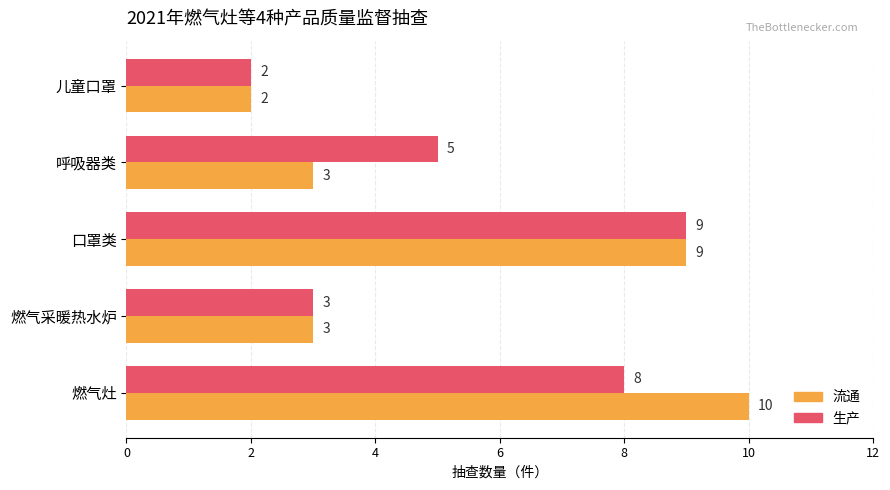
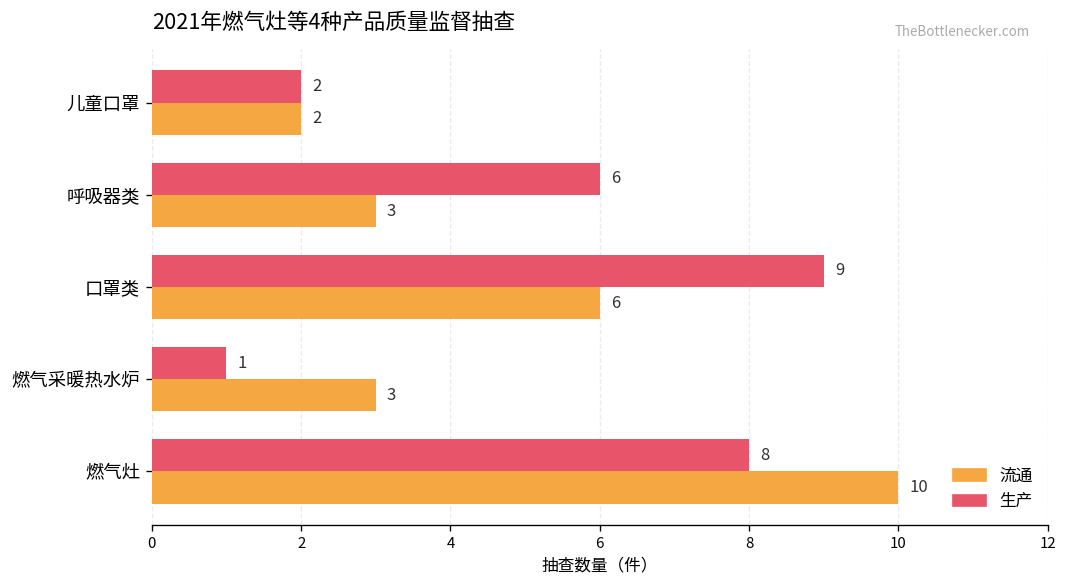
生产, 呼吸器类: 5 -> 6
流通, 口罩类: 9 -> 6
生产, 燃气采暖热水炉: 3 -> 1
